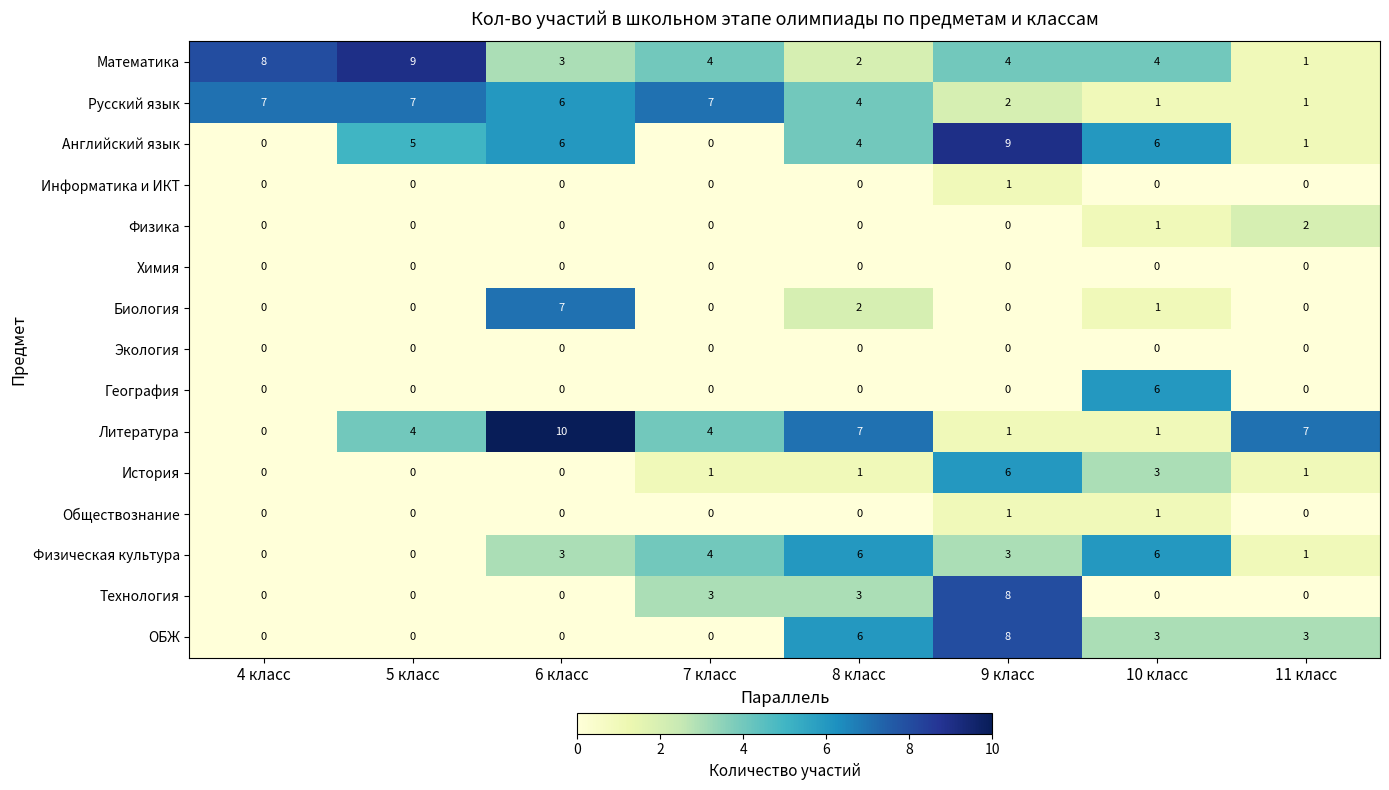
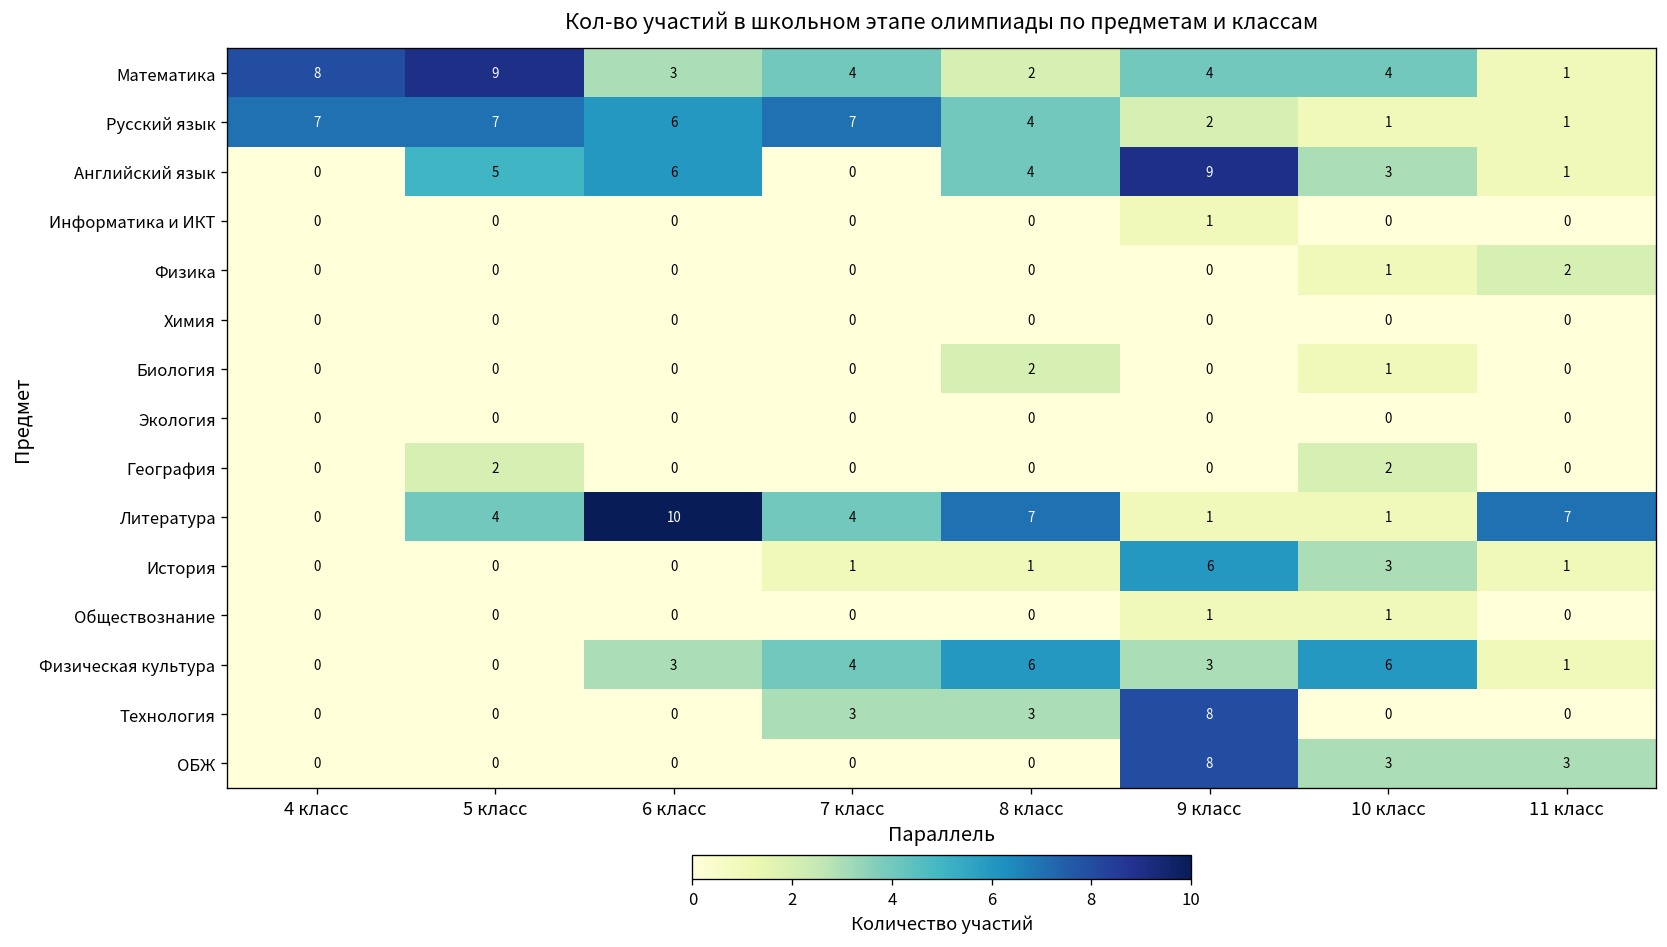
Английский язык, 10 класс: 6 -> 3
Биология, 6 класс: 7 -> 0
География, 5 класс: 0 -> 2
География, 10 класс: 6 -> 2
ОБЖ, 8 класс: 6 -> 0
